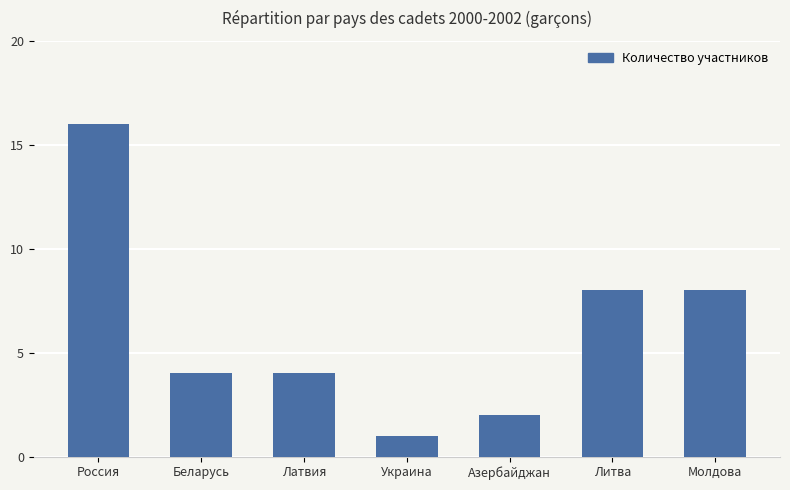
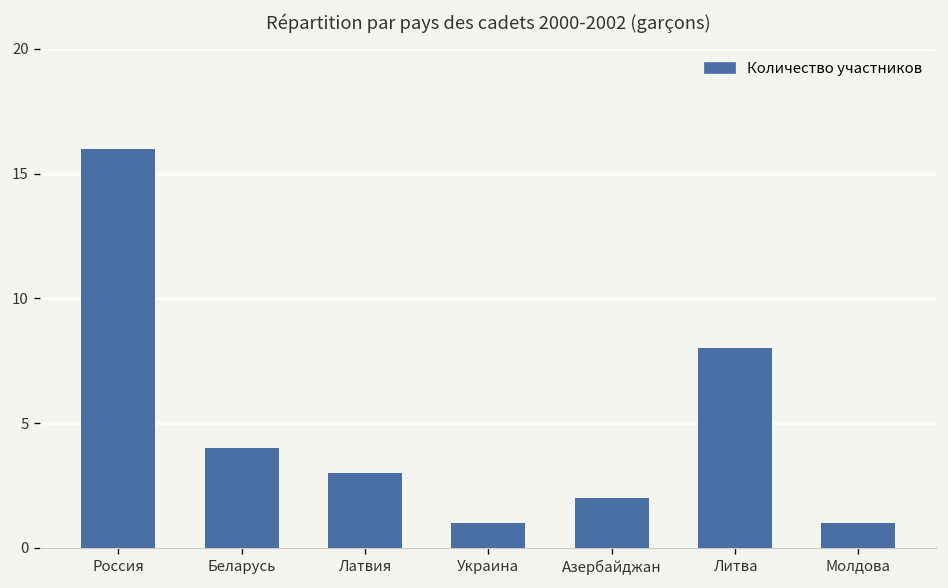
Латвия: 4 -> 3
Молдова: 8 -> 1
